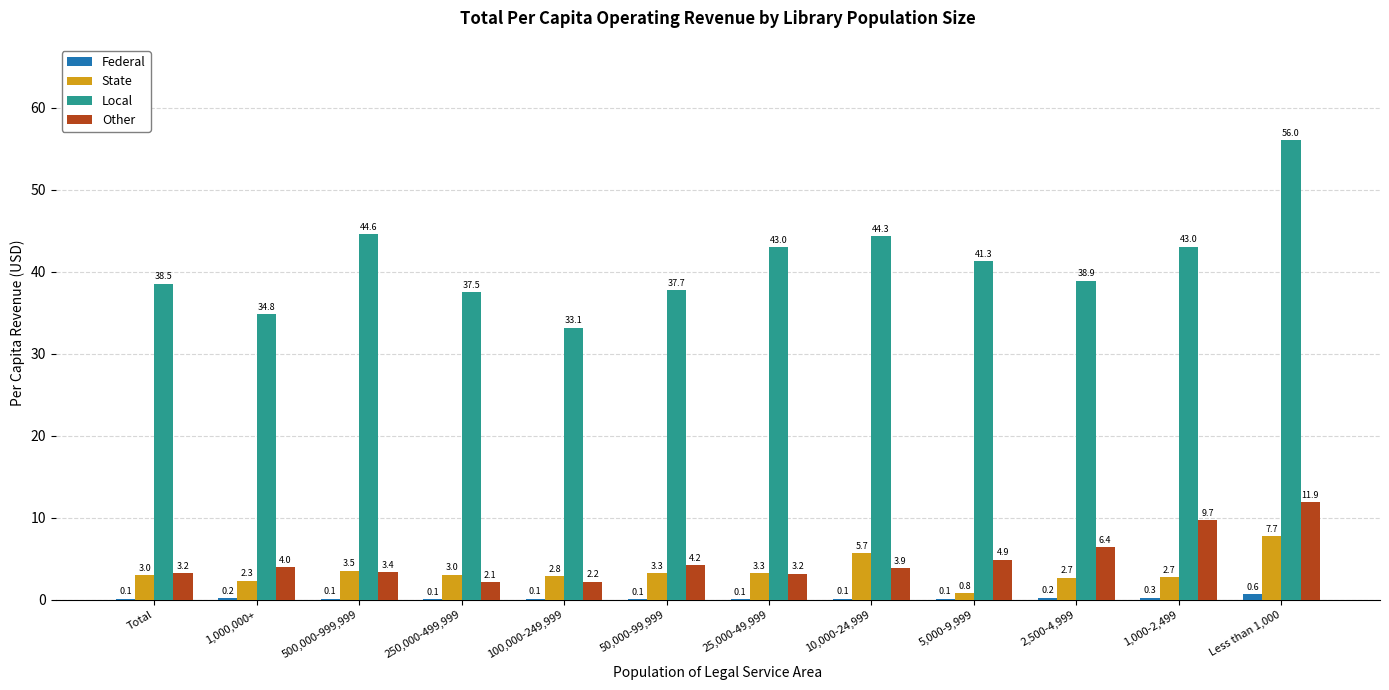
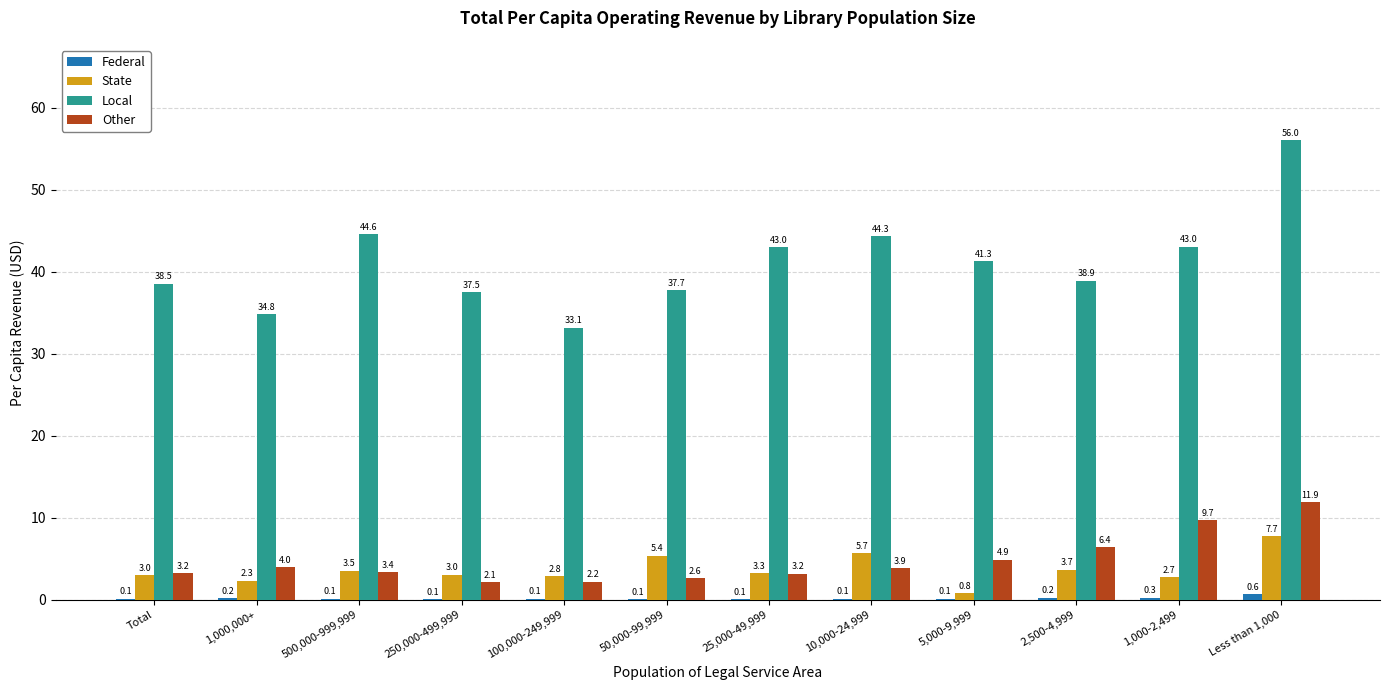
State, 50,000-99,999: 3.3 -> 5.4
Other, 50,000-99,999: 4.2 -> 2.6
State, 2,500-4,999: 2.7 -> 3.7
